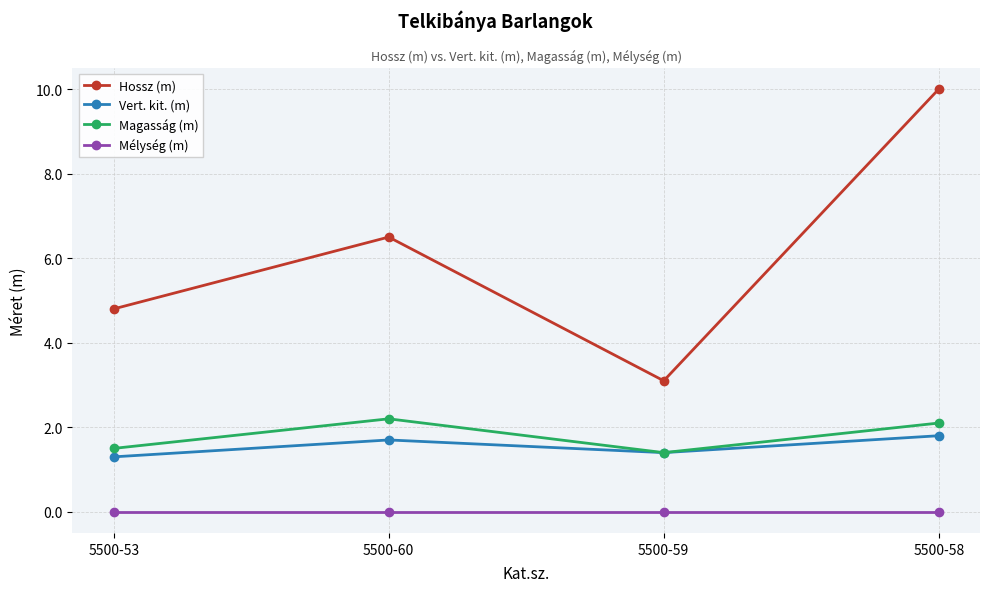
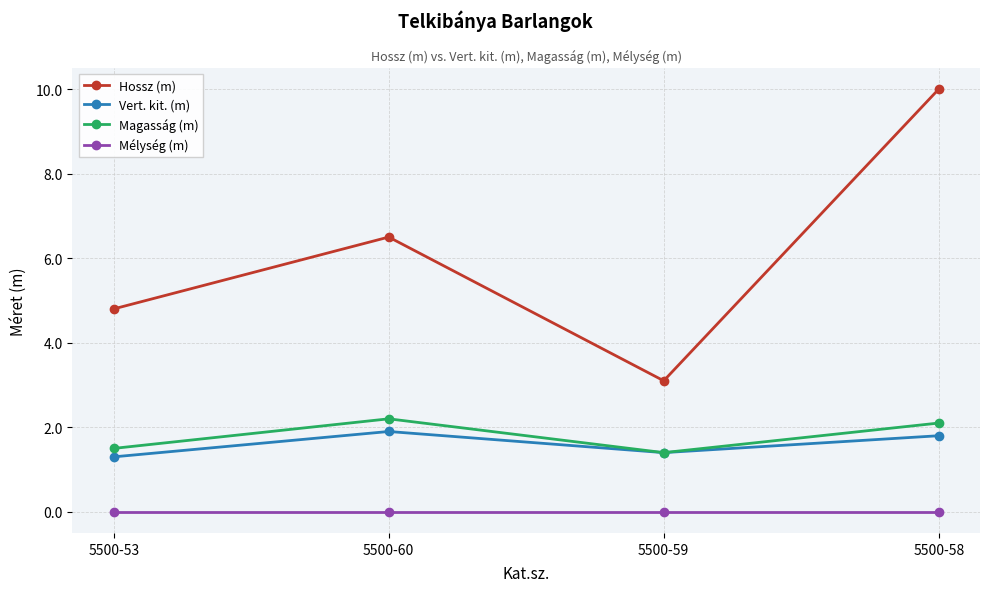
Vert. kit. (m), 5500-60: 1.7 -> 1.9
